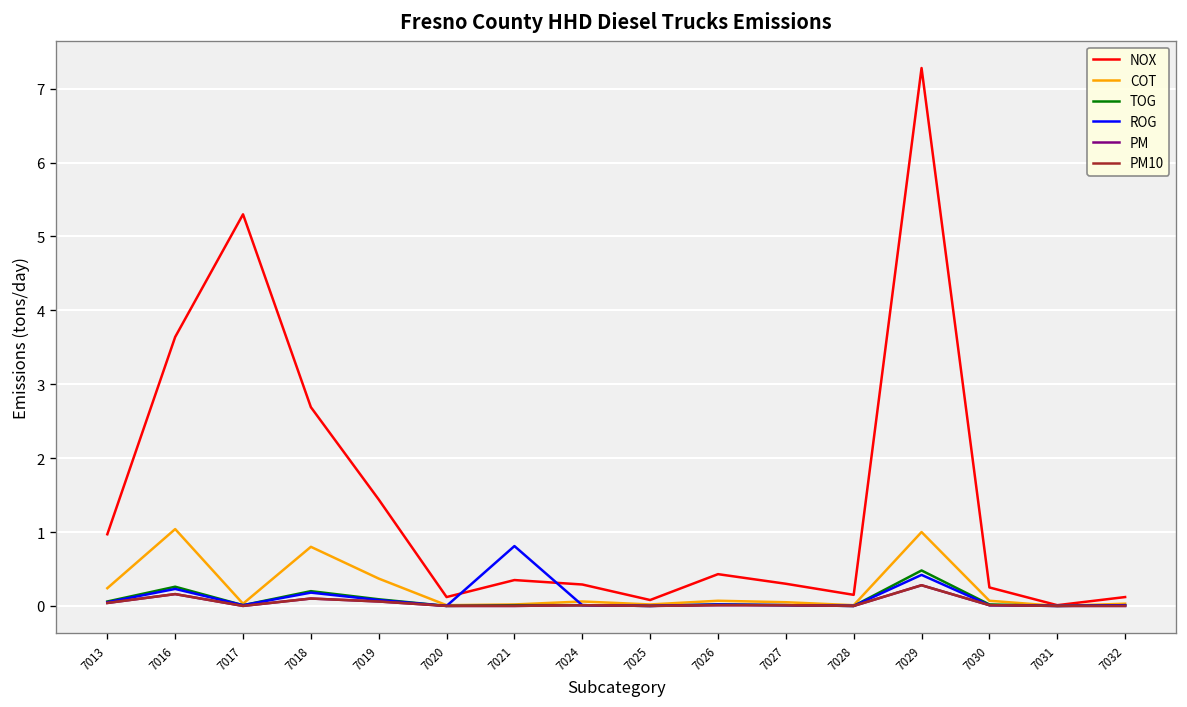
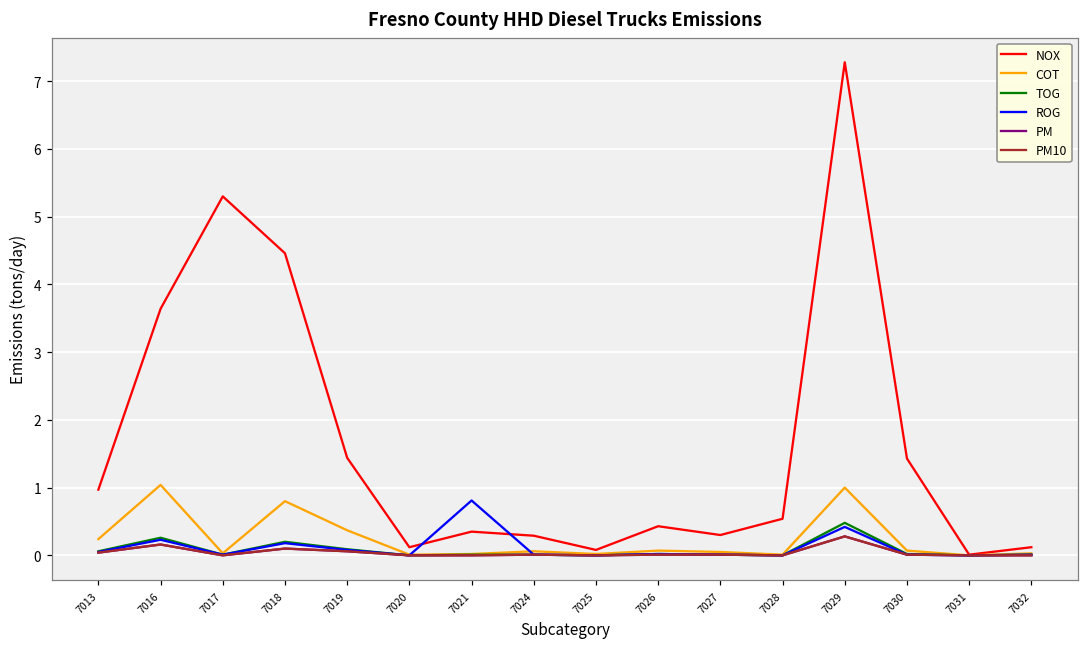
NOX, 7018: 2.7 -> 4.5
NOX, 7028: 0.2 -> 0.5
NOX, 7030: 0.3 -> 1.4
